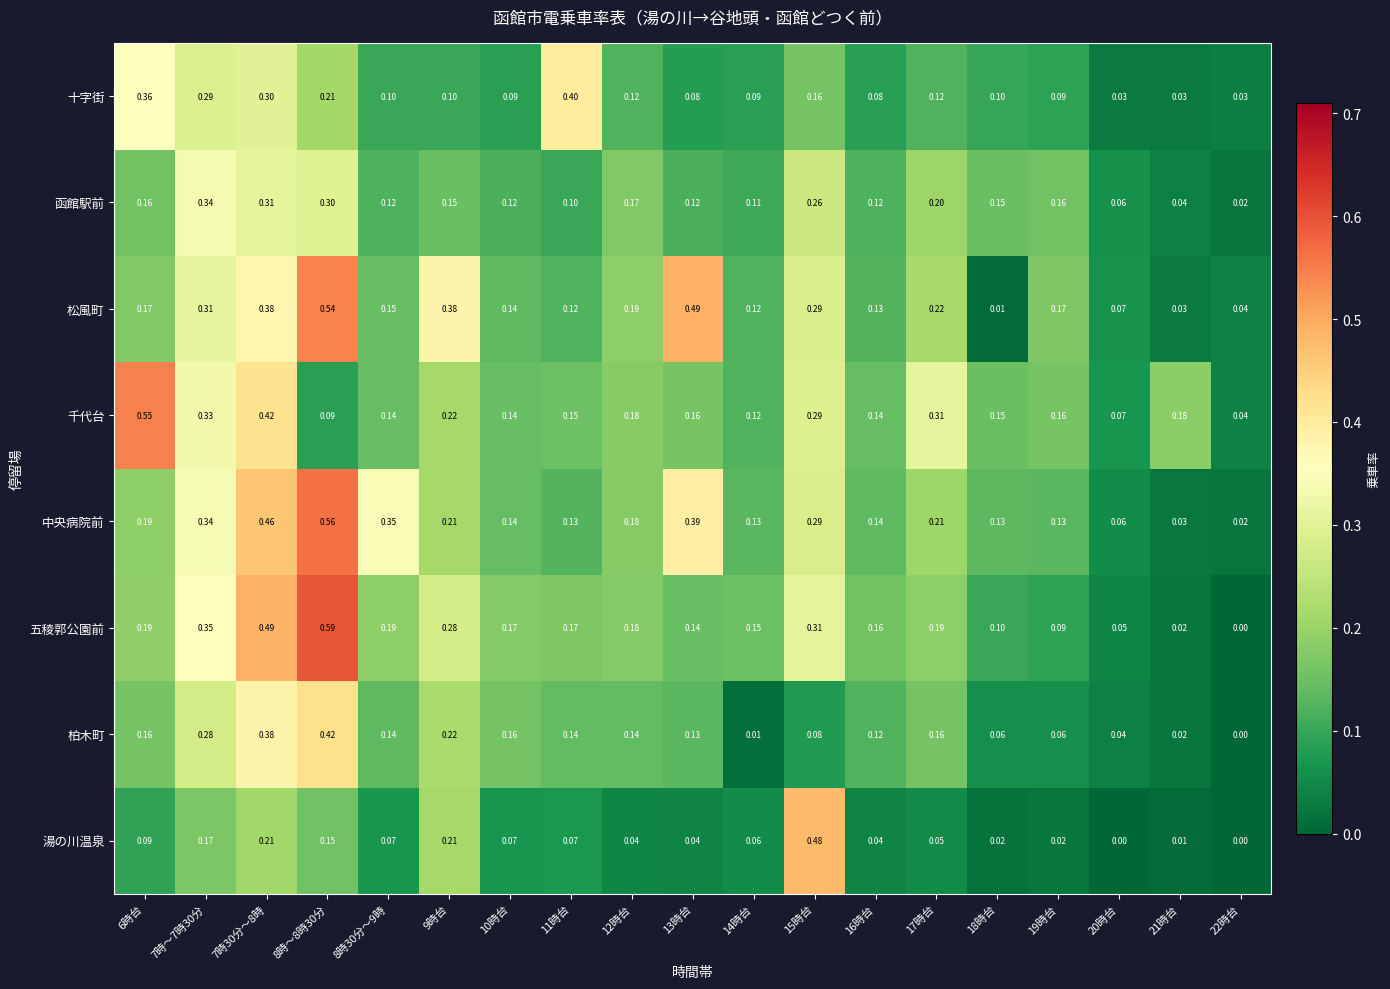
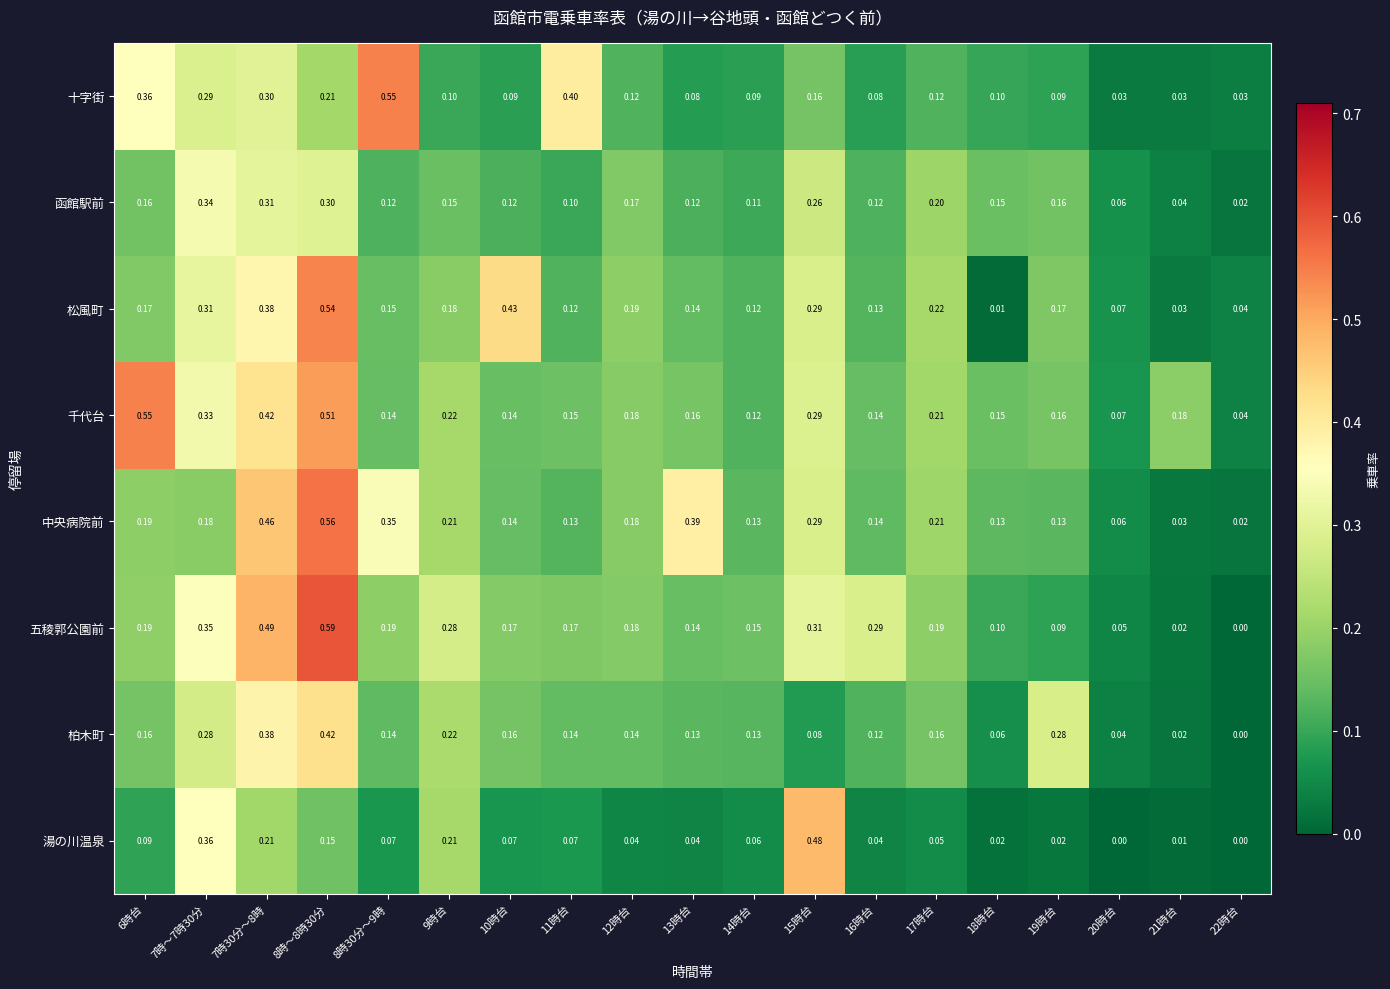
十字街, 8時30分～9時: 0.10 -> 0.55
松風町, 9時台: 0.38 -> 0.18
松風町, 10時台: 0.14 -> 0.43
松風町, 13時台: 0.49 -> 0.14
千代台, 8時～8時30分: 0.09 -> 0.51
千代台, 17時台: 0.31 -> 0.21
中央病院前, 7時～7時30分: 0.34 -> 0.18
五稜郭公園前, 16時台: 0.16 -> 0.29
柏木町, 14時台: 0.01 -> 0.13
柏木町, 19時台: 0.06 -> 0.28
湯の川温泉, 7時～7時30分: 0.17 -> 0.36
